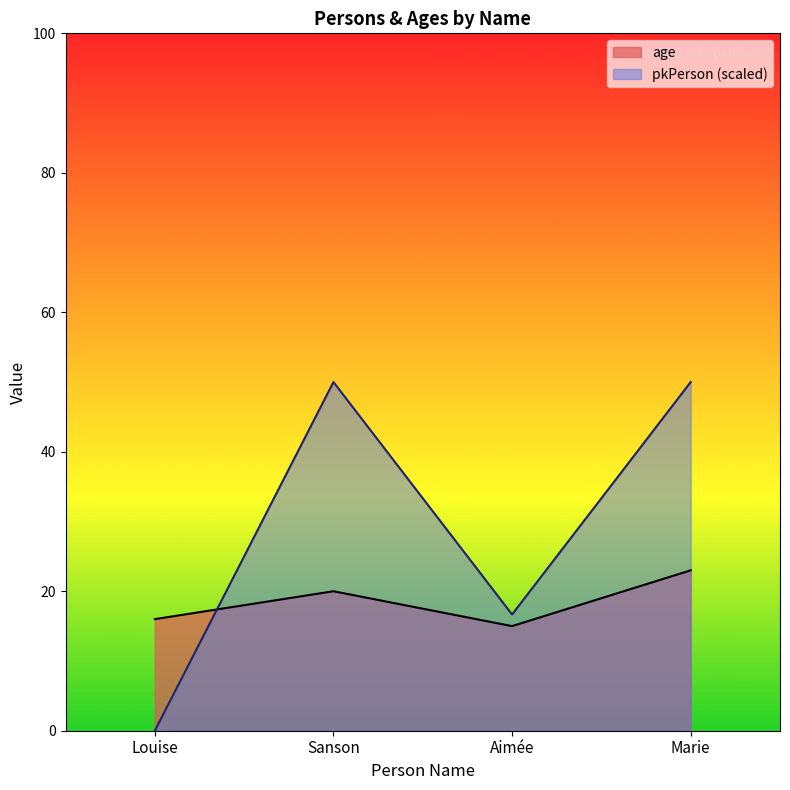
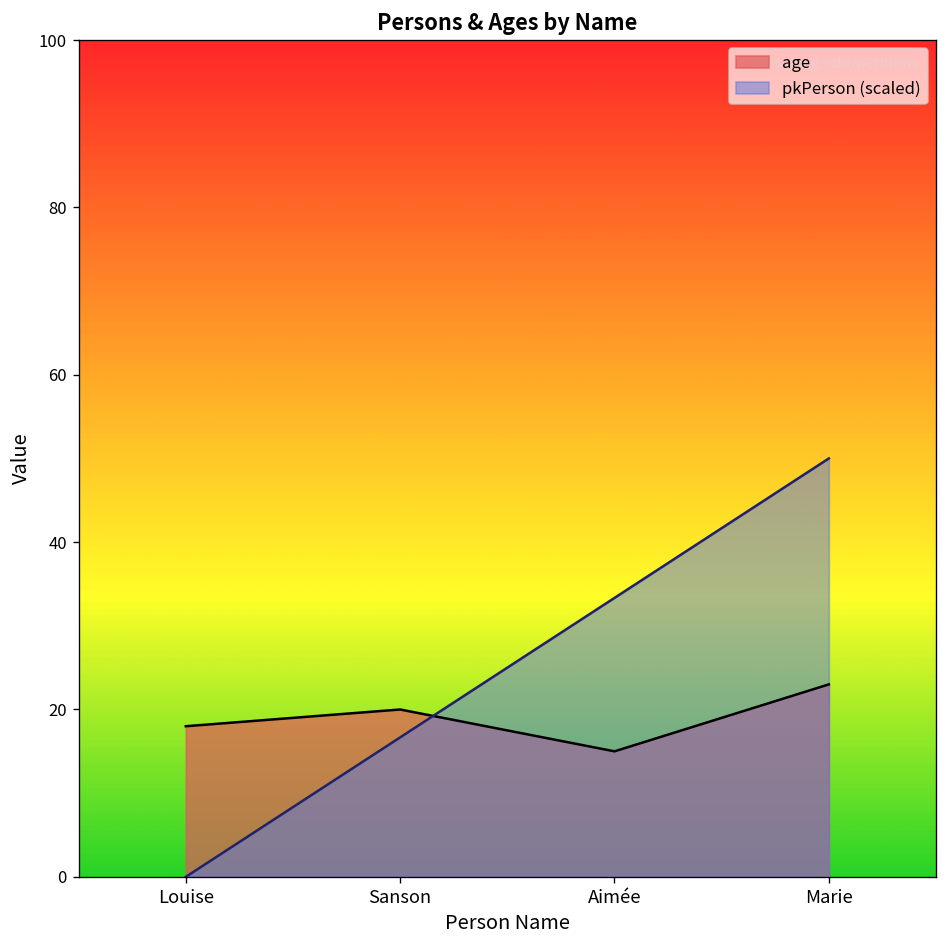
age, Louise: 16 -> 18
pkPerson (scaled), Sanson: 50 -> 17
pkPerson (scaled), Aimée: 17 -> 33
